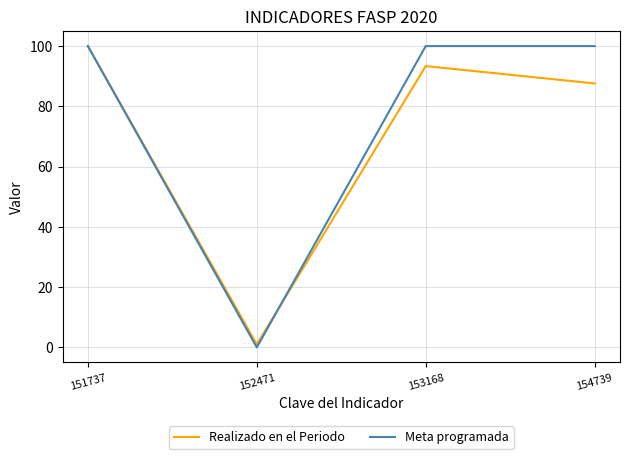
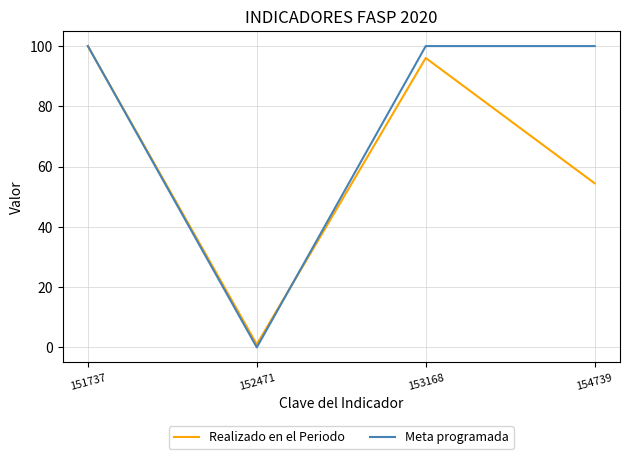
Realizado en el Periodo, 153168: 93 -> 96
Realizado en el Periodo, 154739: 88 -> 54
